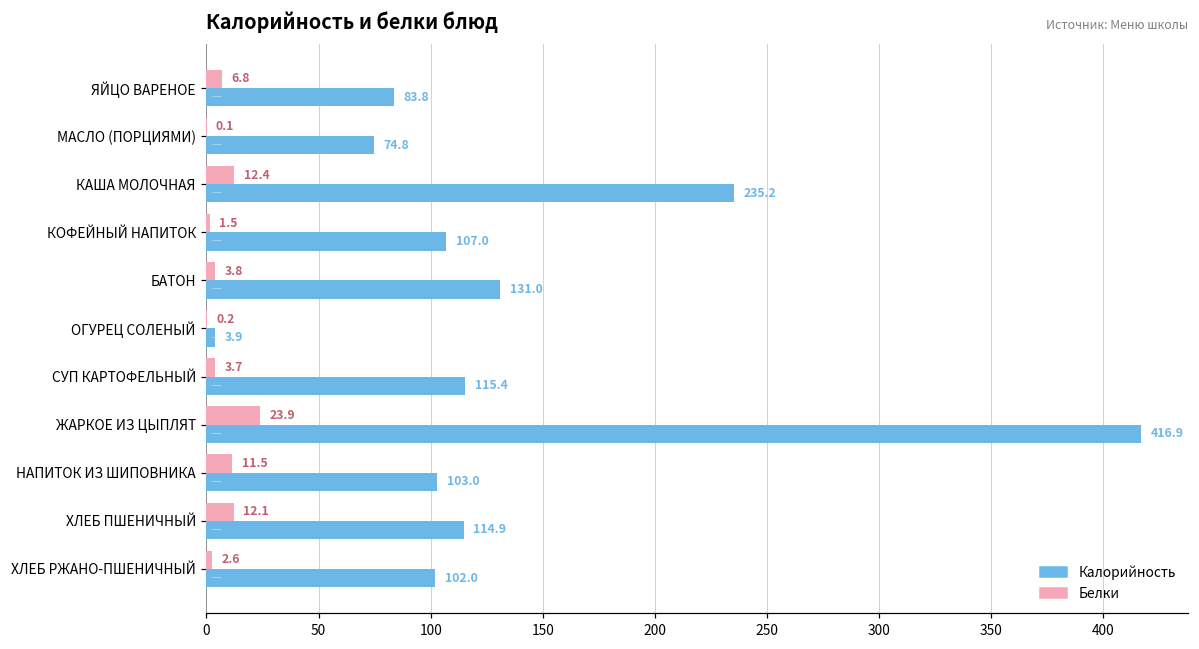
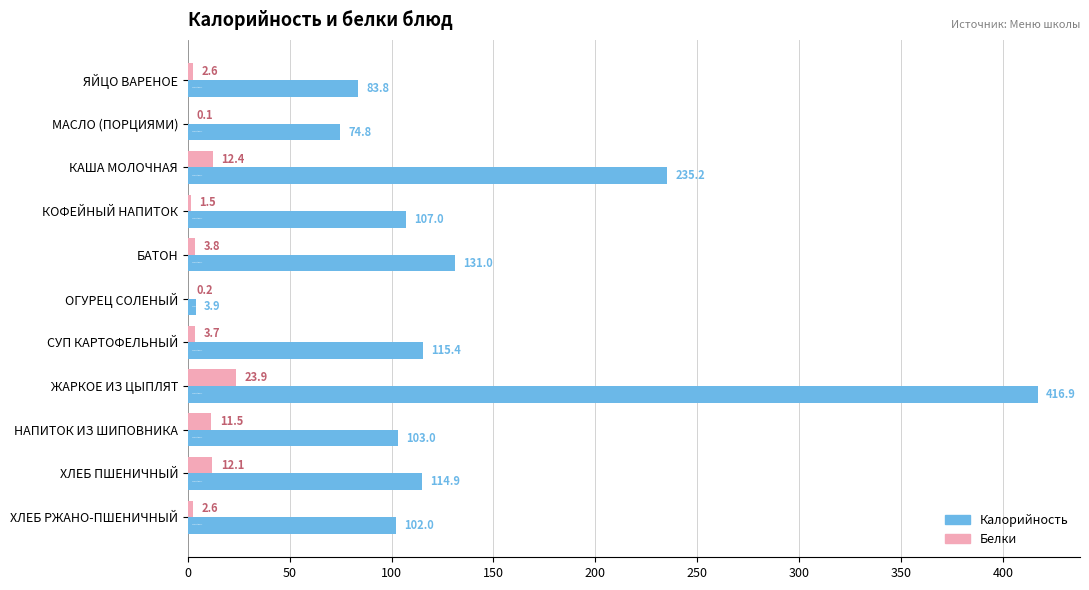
Белки, ЯЙЦО ВАРЕНОЕ: 6.8 -> 2.6
